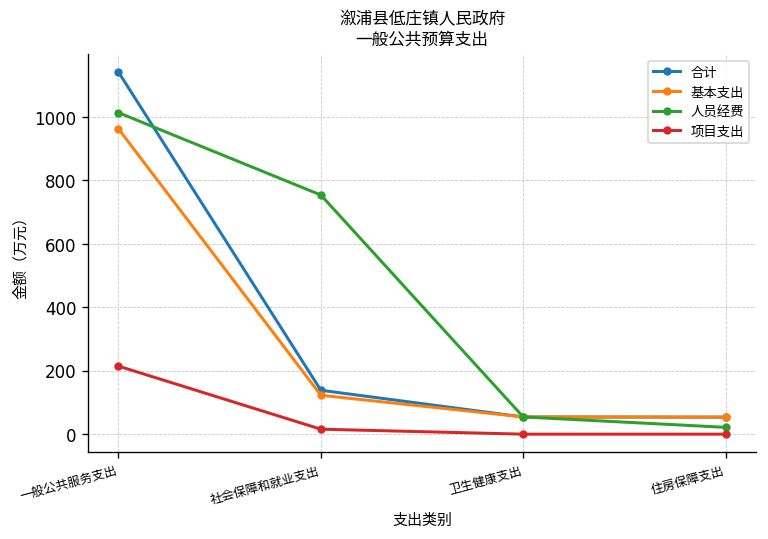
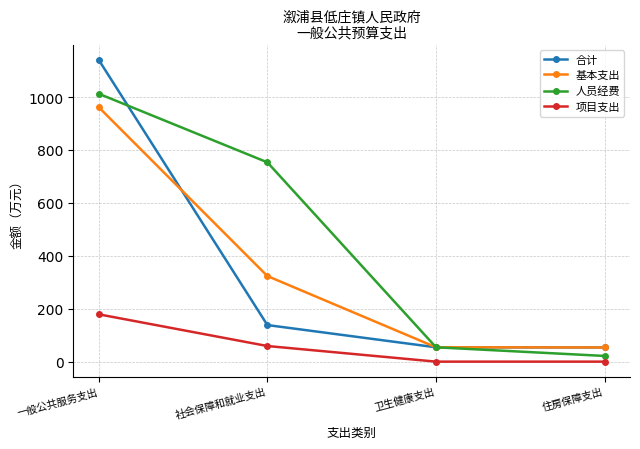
项目支出, 一般公共服务支出: 210 -> 180
基本支出, 社会保障和就业支出: 120 -> 320
项目支出, 社会保障和就业支出: 20 -> 60
